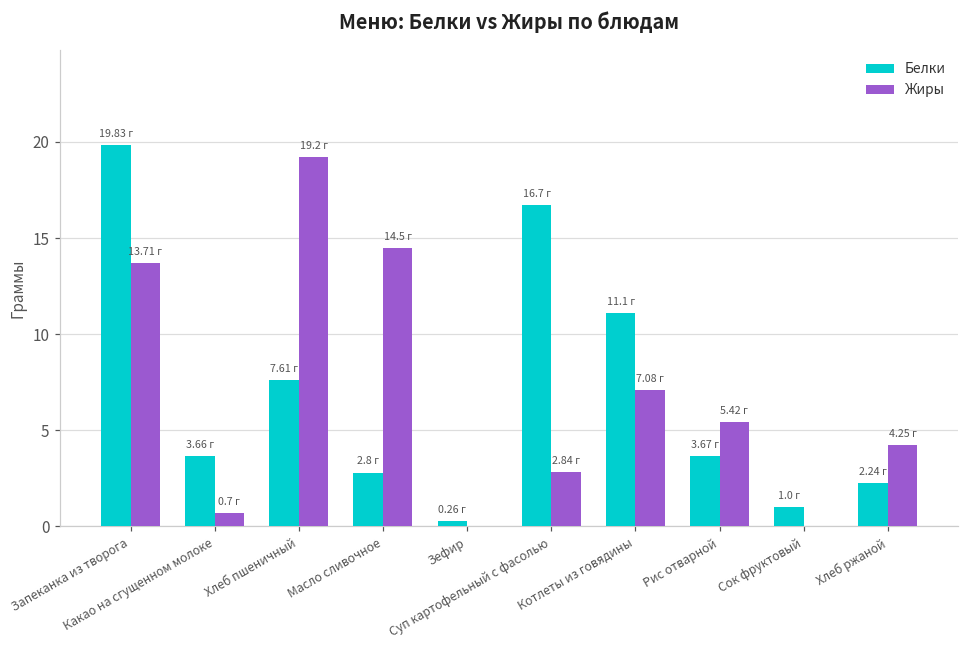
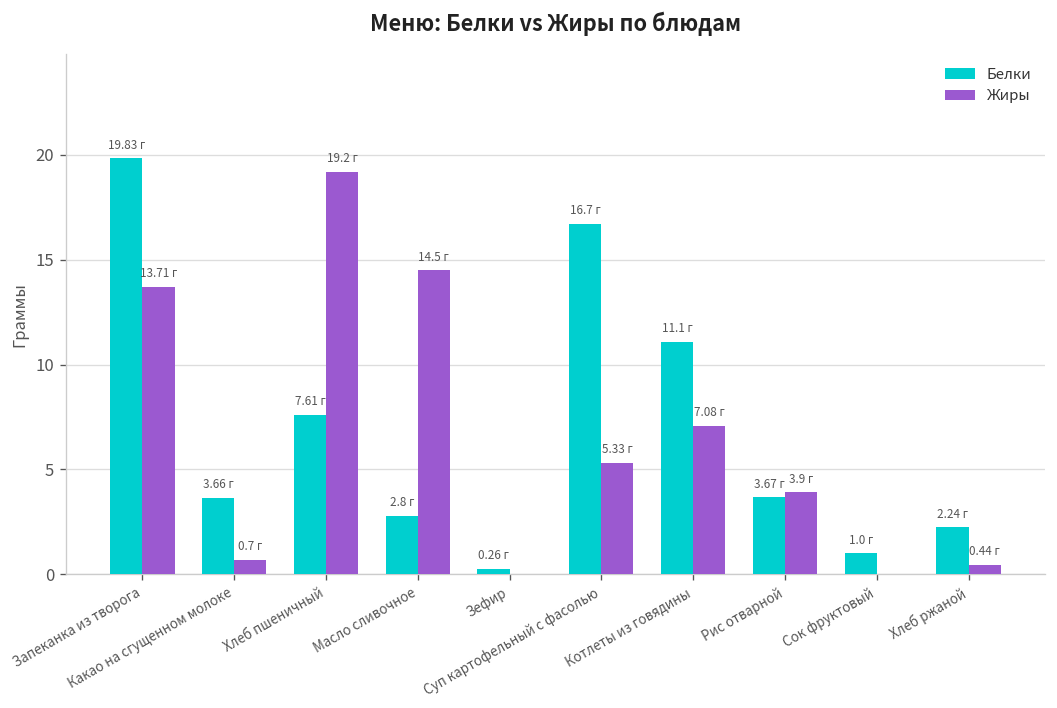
Жиры, Суп картофельный с фасолью: 2.84 -> 5.33
Жиры, Рис отварной: 5.42 -> 3.9
Жиры, Хлеб ржаной: 4.25 -> 0.44
